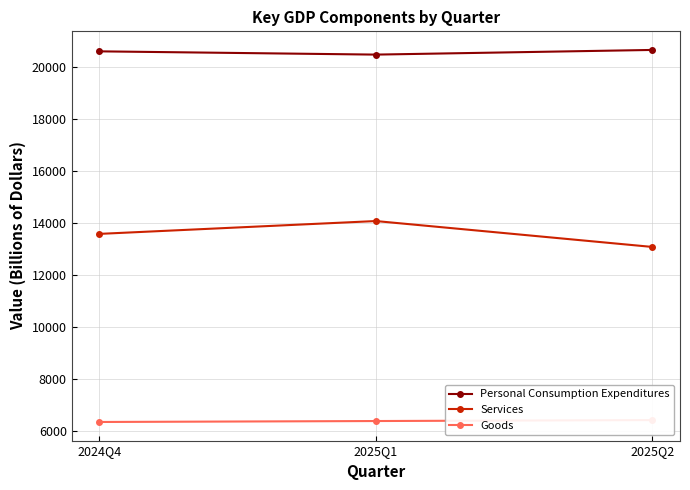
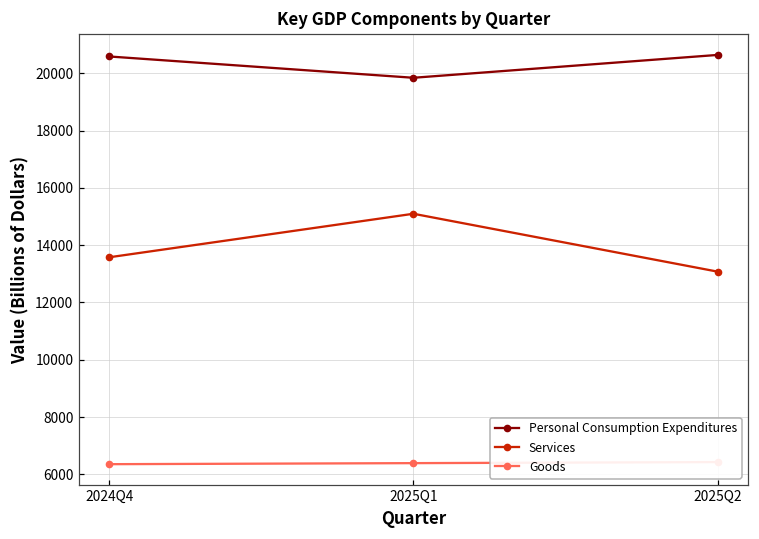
Personal Consumption Expenditures, 2025Q1: 20500 -> 19800
Services, 2025Q1: 14100 -> 15100
